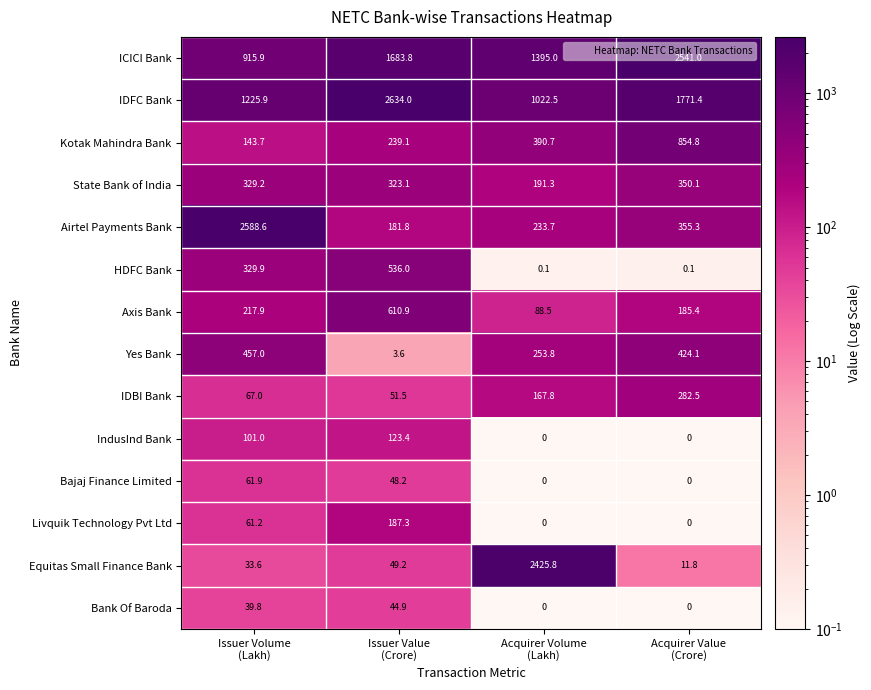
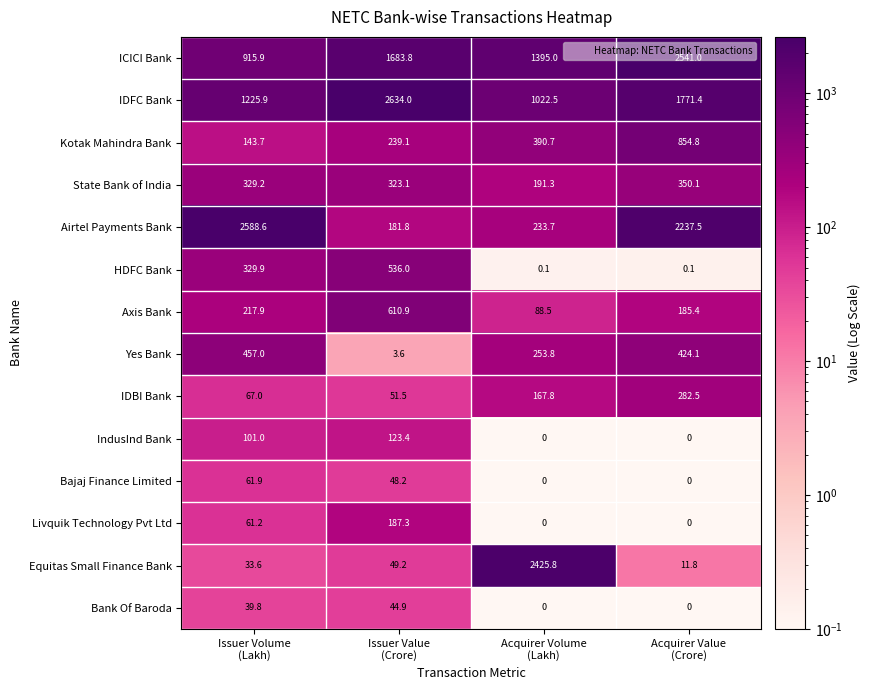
Airtel Payments Bank, Acquirer Value (Crore): 355.3 -> 2237.5
